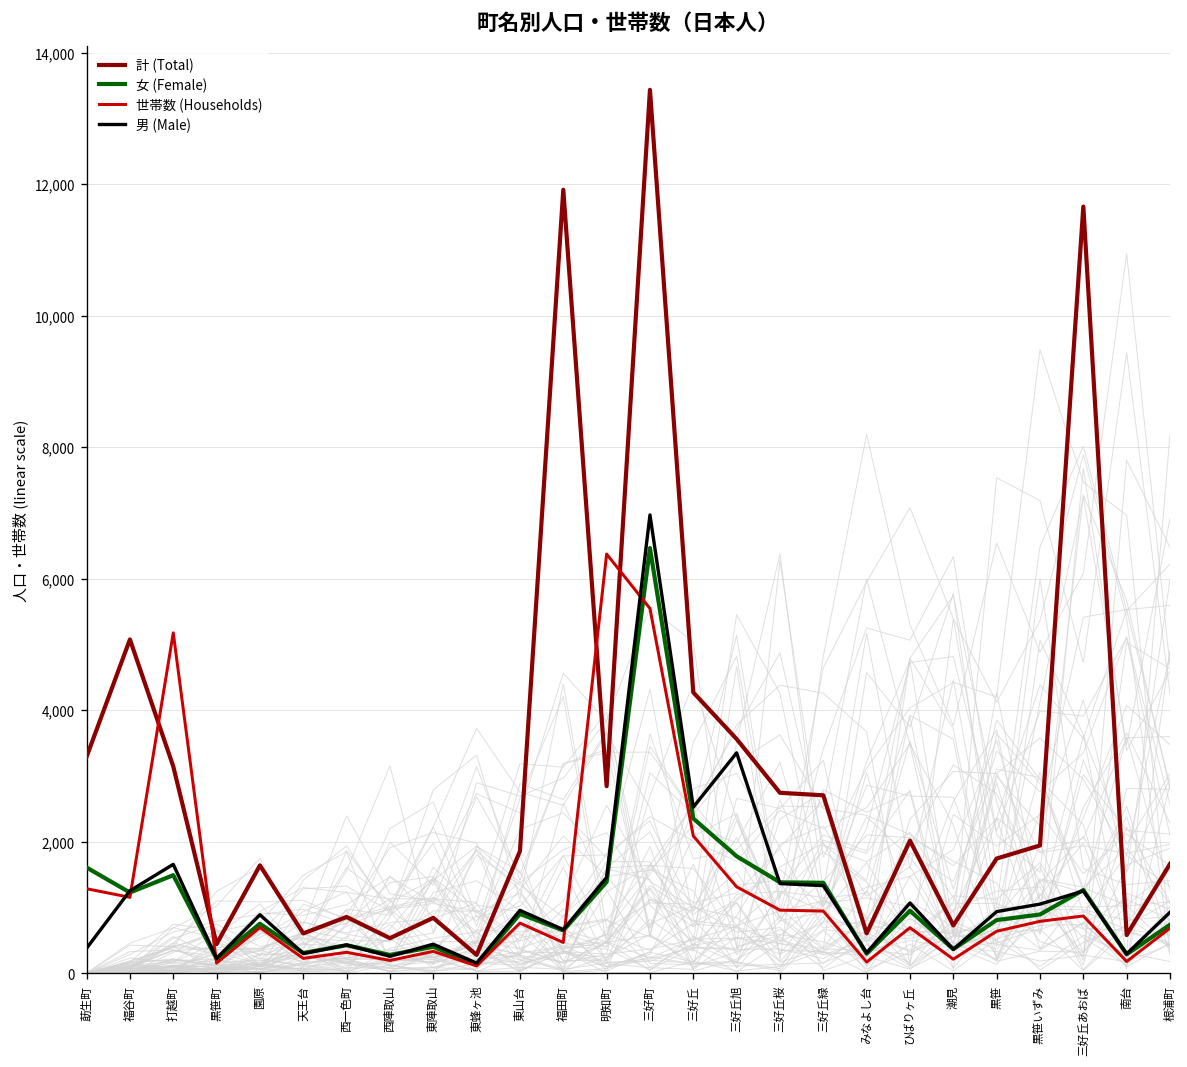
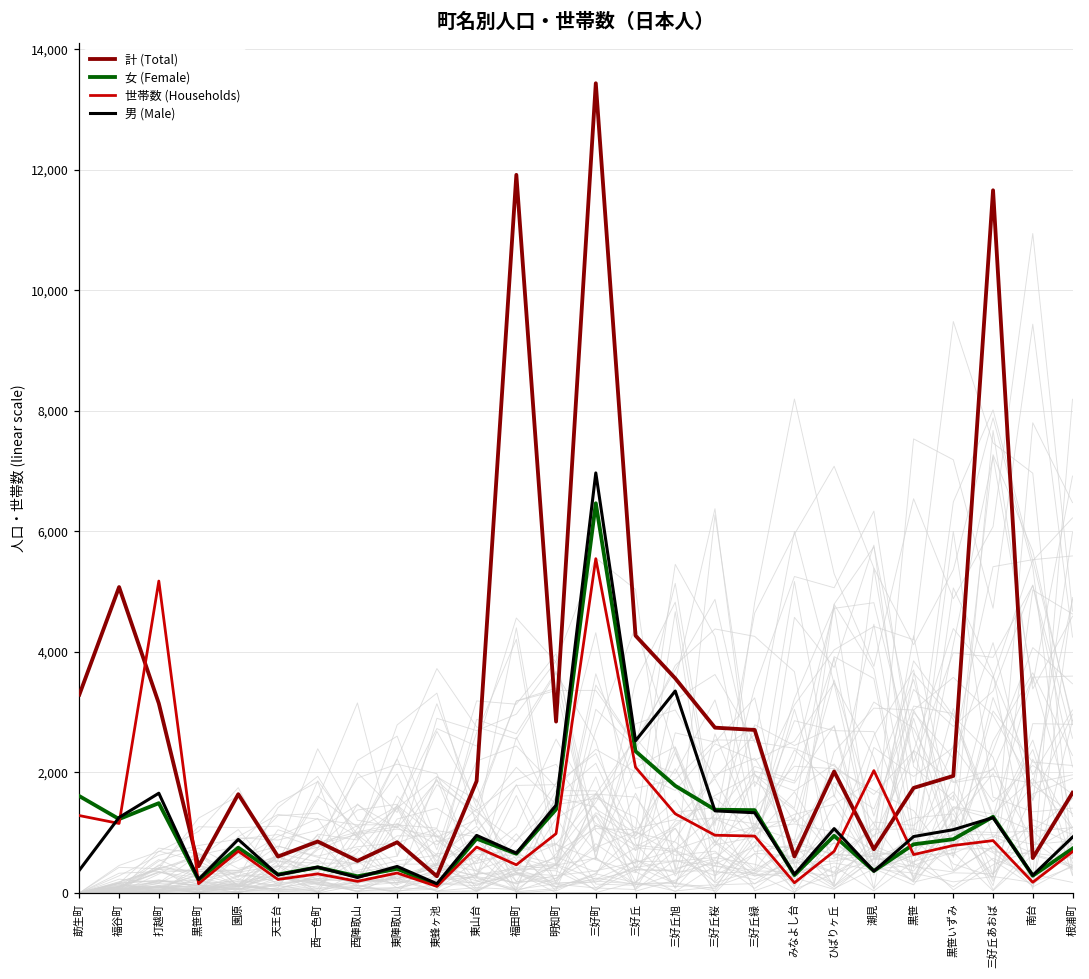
世帯数 (Households), 明知町: 6,400 -> 1,000
世帯数 (Households), 潮見: 200 -> 2,000
